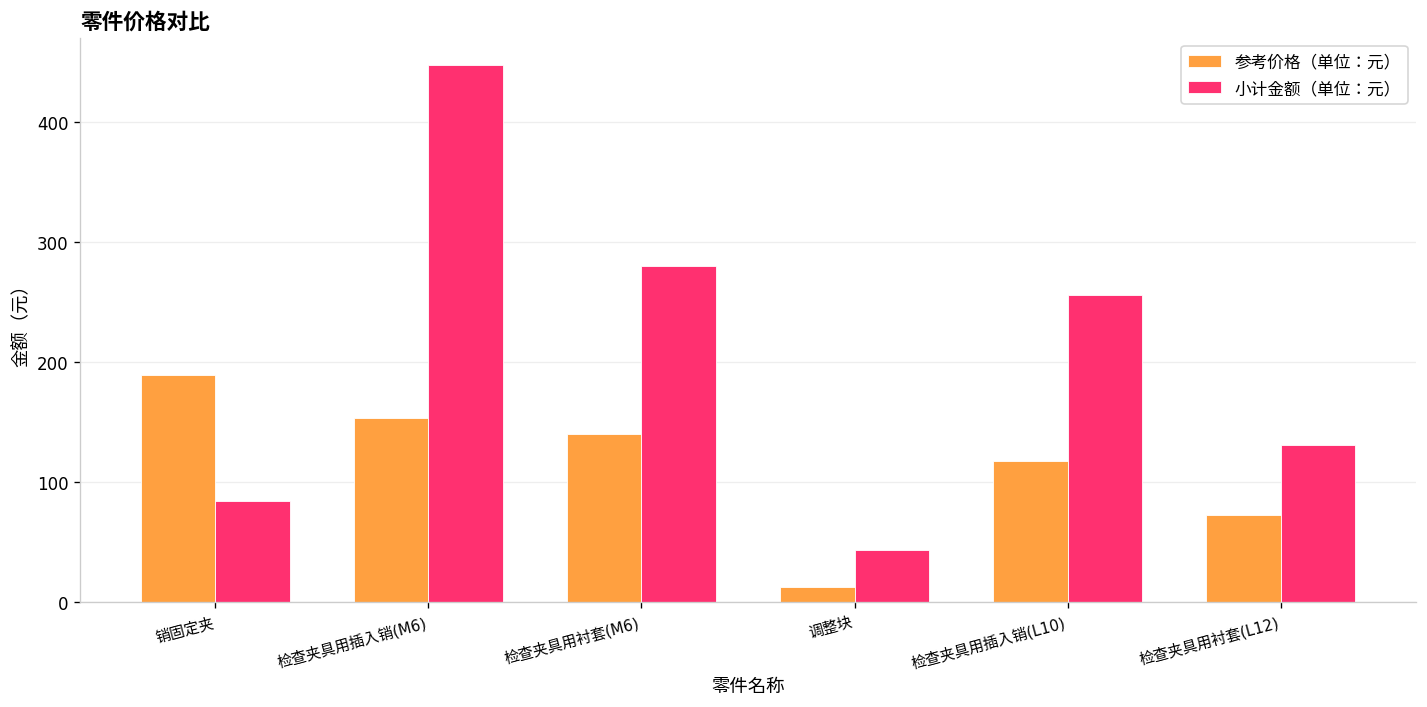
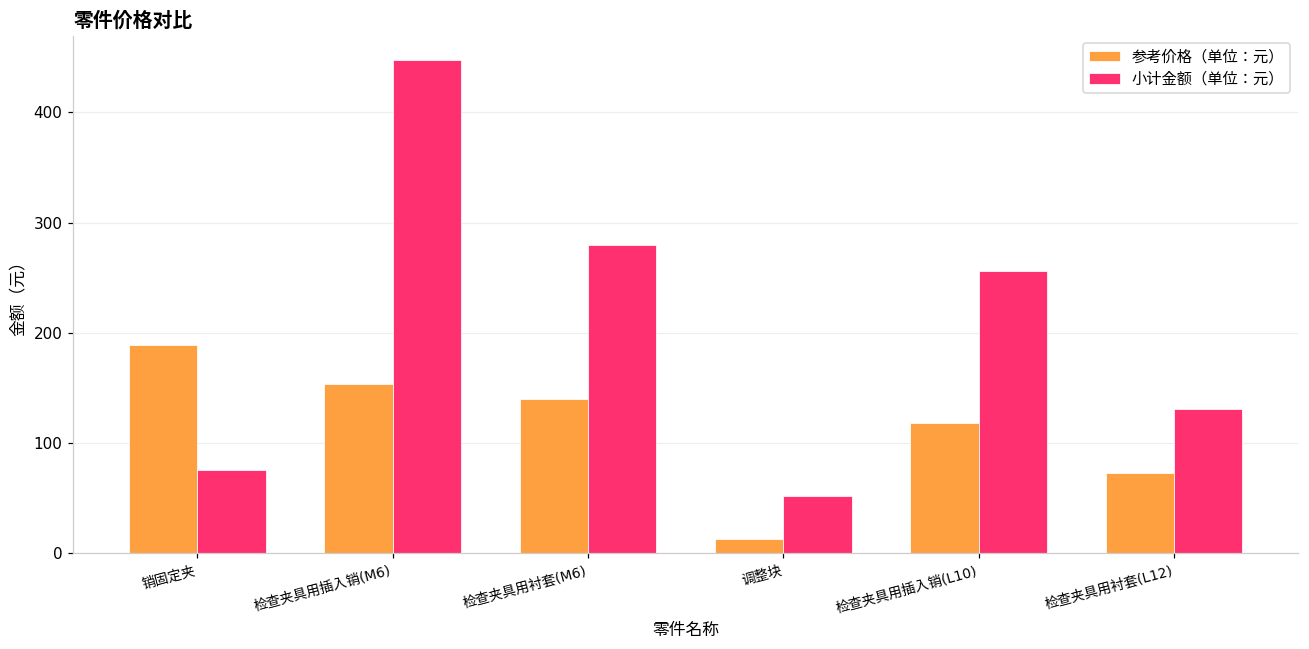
小计金额（单位：元）, 销固定夹: 84 -> 76
小计金额（单位：元）, 调整块: 43 -> 52
